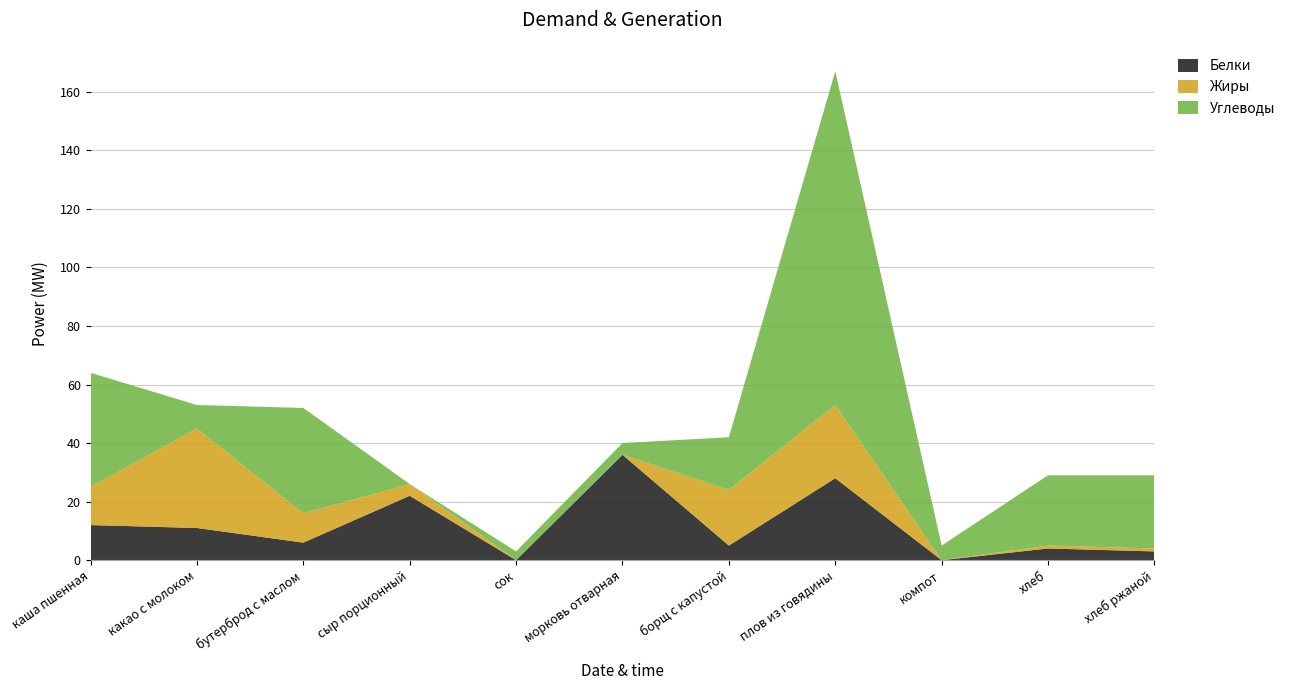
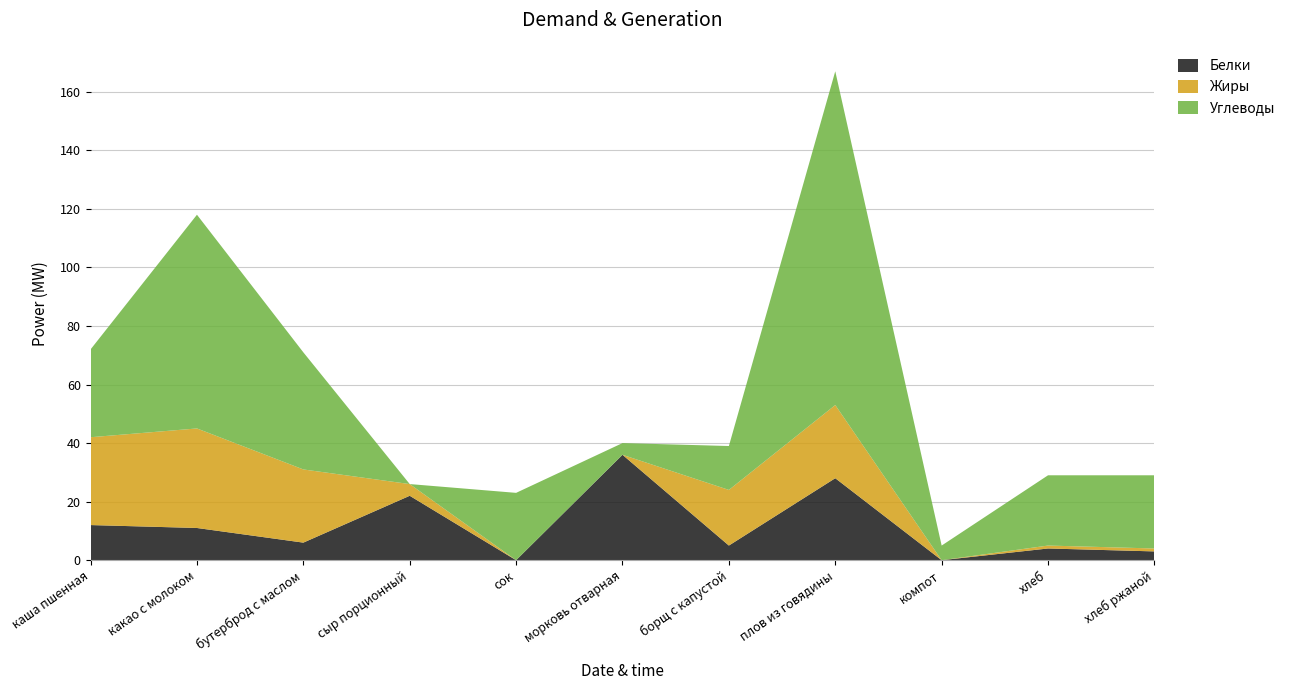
Жиры, каша пшенная: 13 -> 30
Углеводы, каша пшенная: 39 -> 30
Углеводы, какао с молоком: 8 -> 73
Жиры, бутерброд с маслом: 10 -> 25
Углеводы, бутерброд с маслом: 36 -> 40
Углеводы, сок: 3 -> 23
Углеводы, борщ с капустой: 18 -> 15
